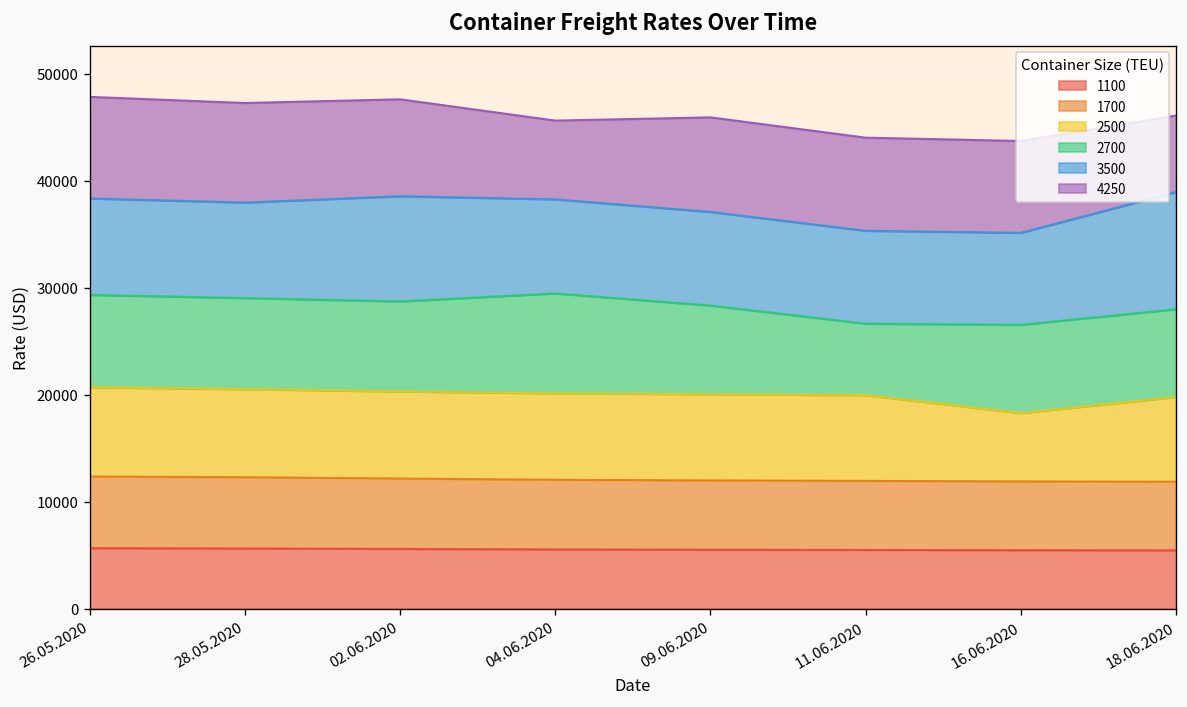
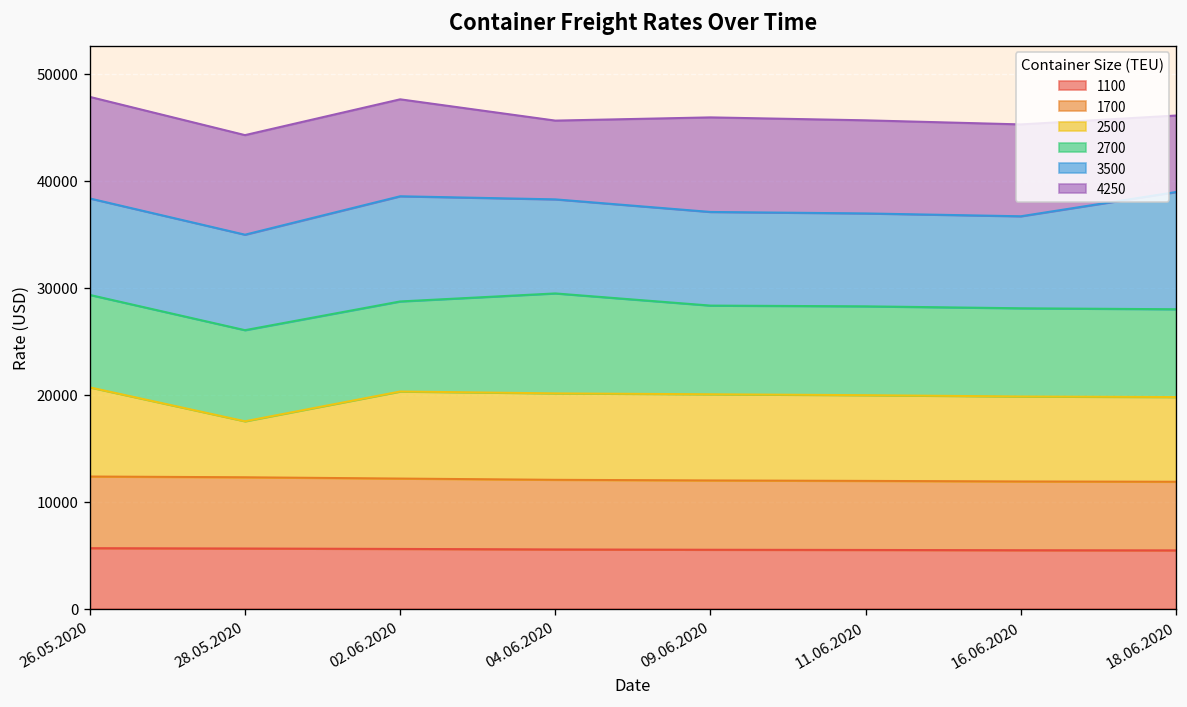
2500, 28.05.2020: 8000 -> 5000
2700, 11.06.2020: 7000 -> 8000
2500, 16.06.2020: 6000 -> 8000
